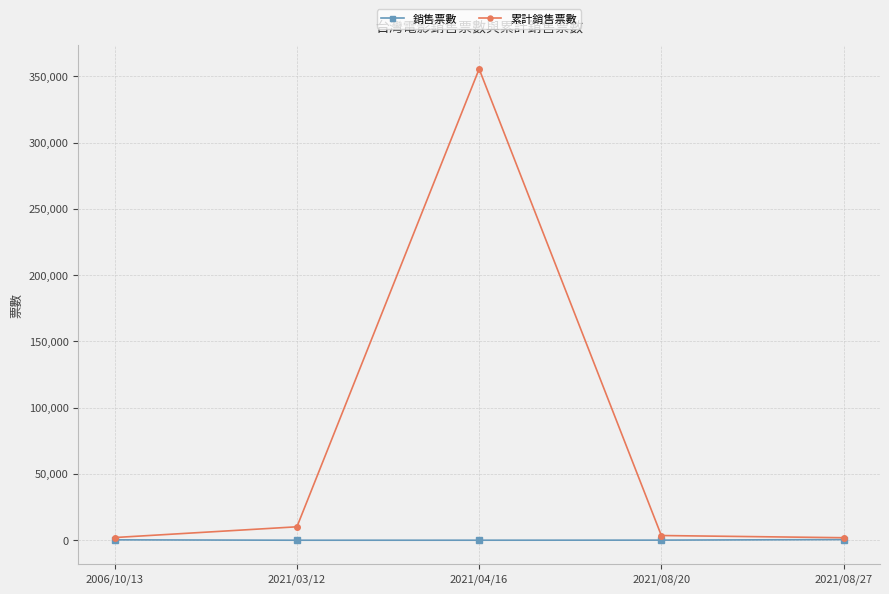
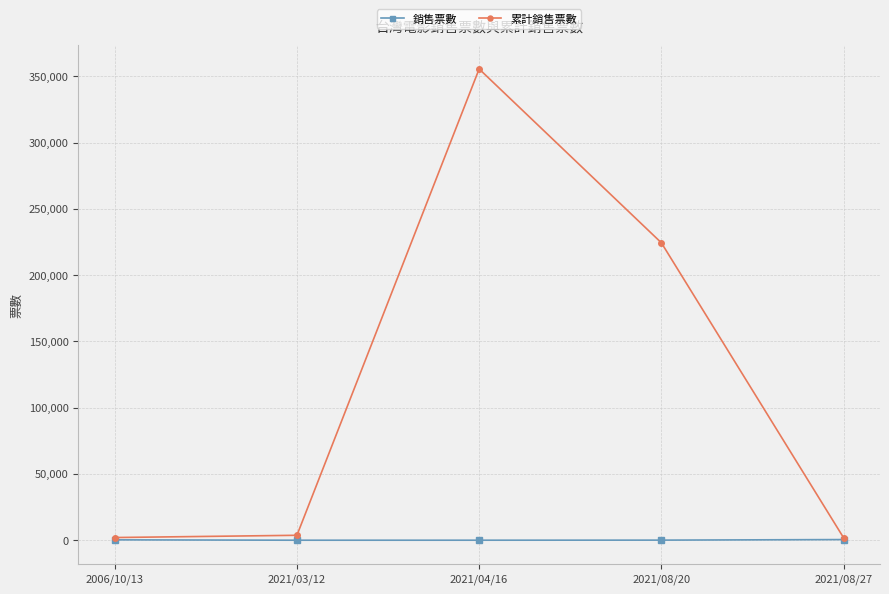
累計銷售票數, 2021/03/12: 10,000 -> 4,000
累計銷售票數, 2021/08/20: 4,000 -> 224,000
